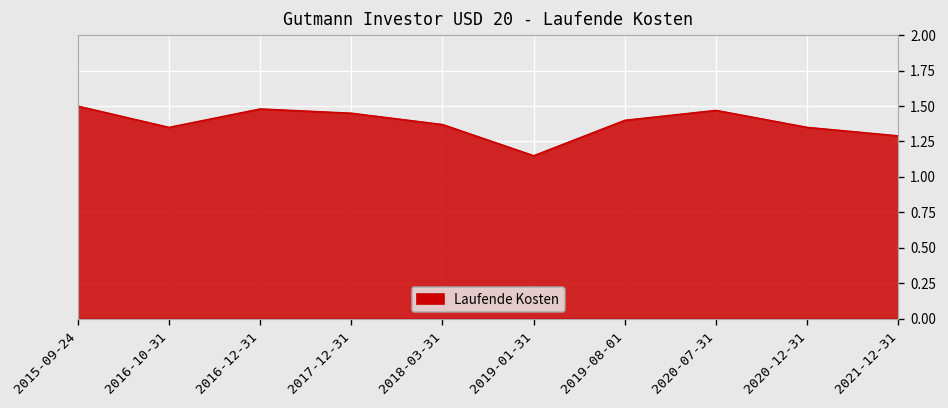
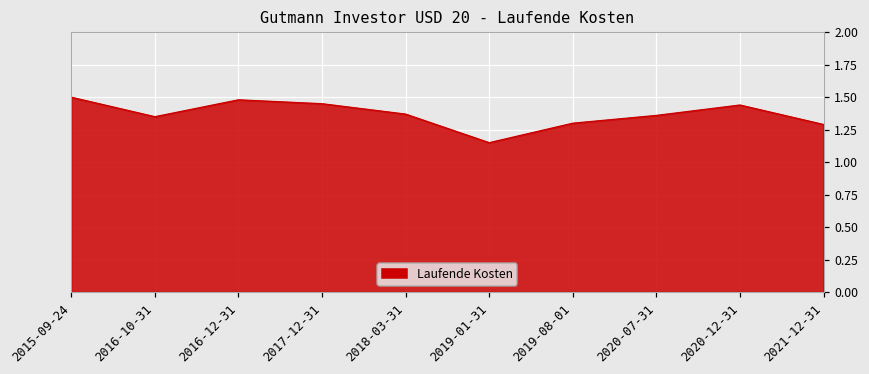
2019-08-01: 1.4 -> 1.3
2020-07-31: 1.47 -> 1.36
2020-12-31: 1.35 -> 1.44
